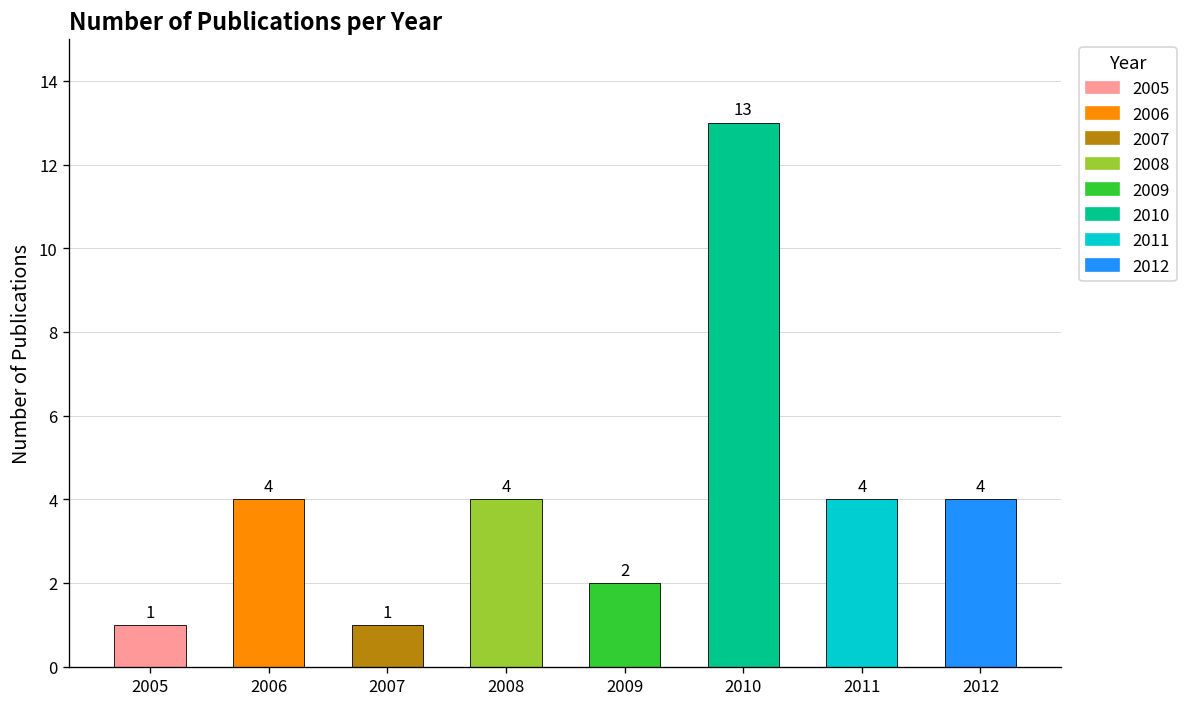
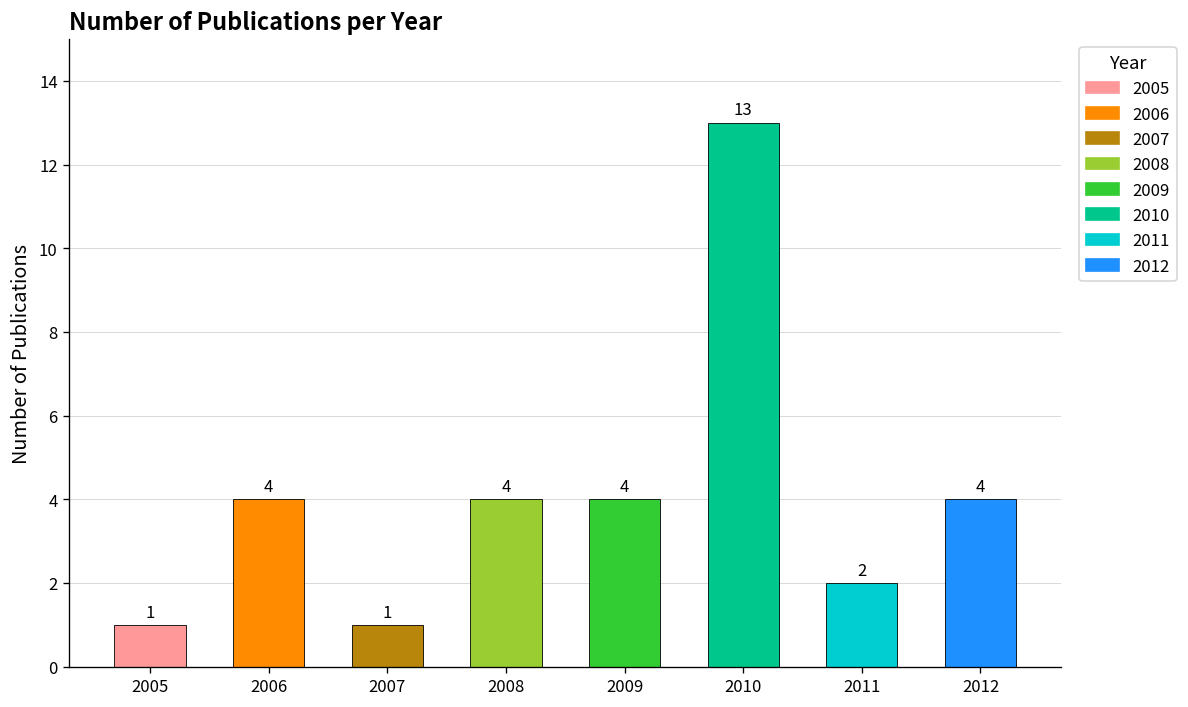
2009: 2 -> 4
2011: 4 -> 2
